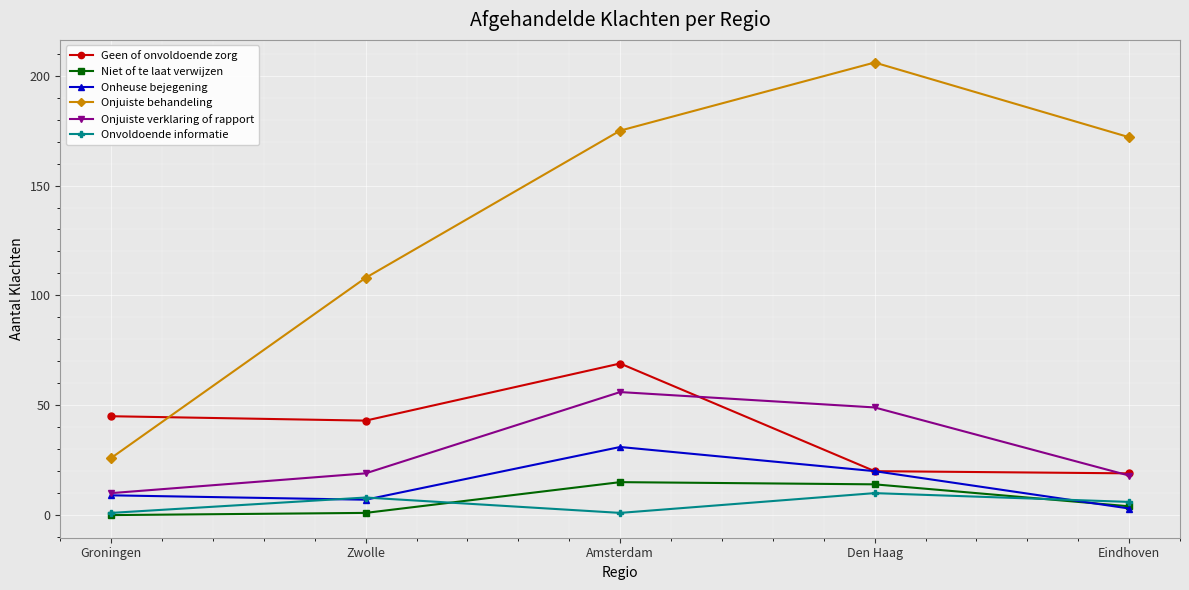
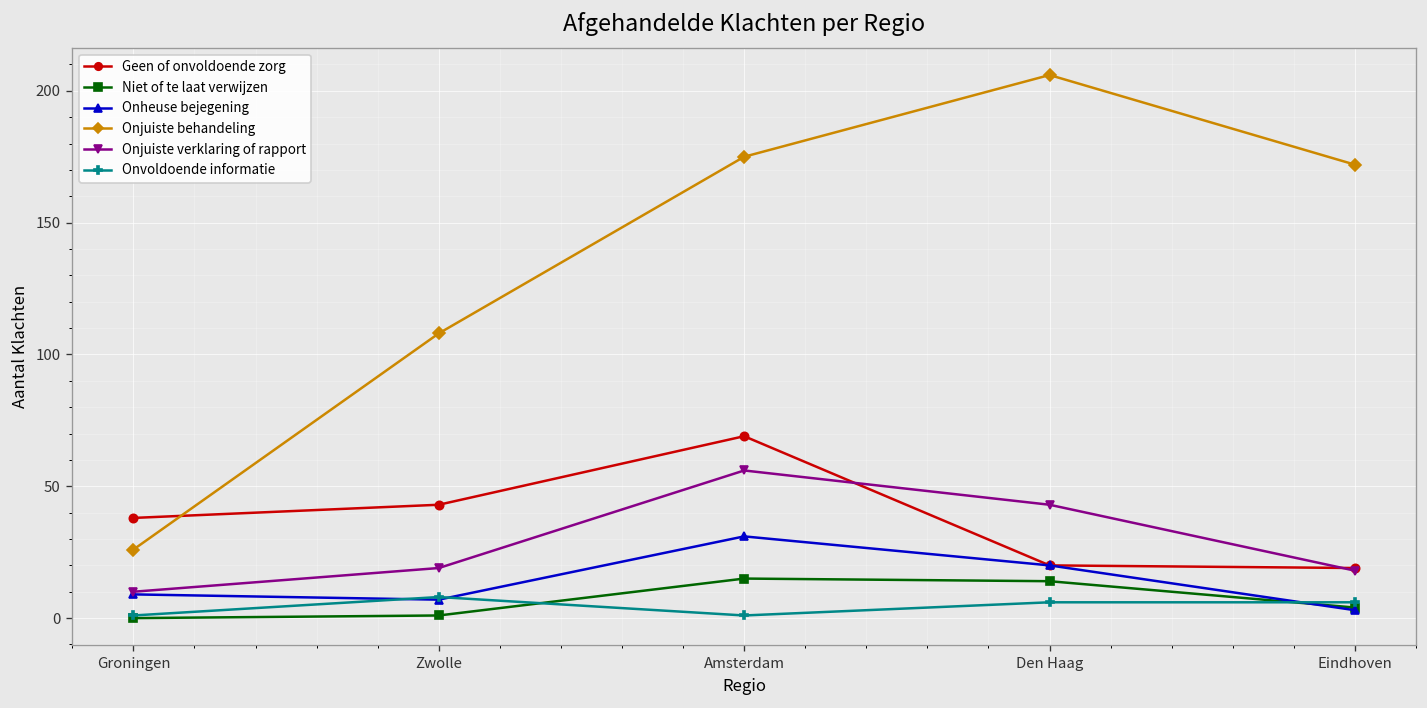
Geen of onvoldoende zorg, Groningen: 45 -> 38
Onjuiste verklaring of rapport, Den Haag: 49 -> 43
Onvoldoende informatie, Den Haag: 10 -> 6
